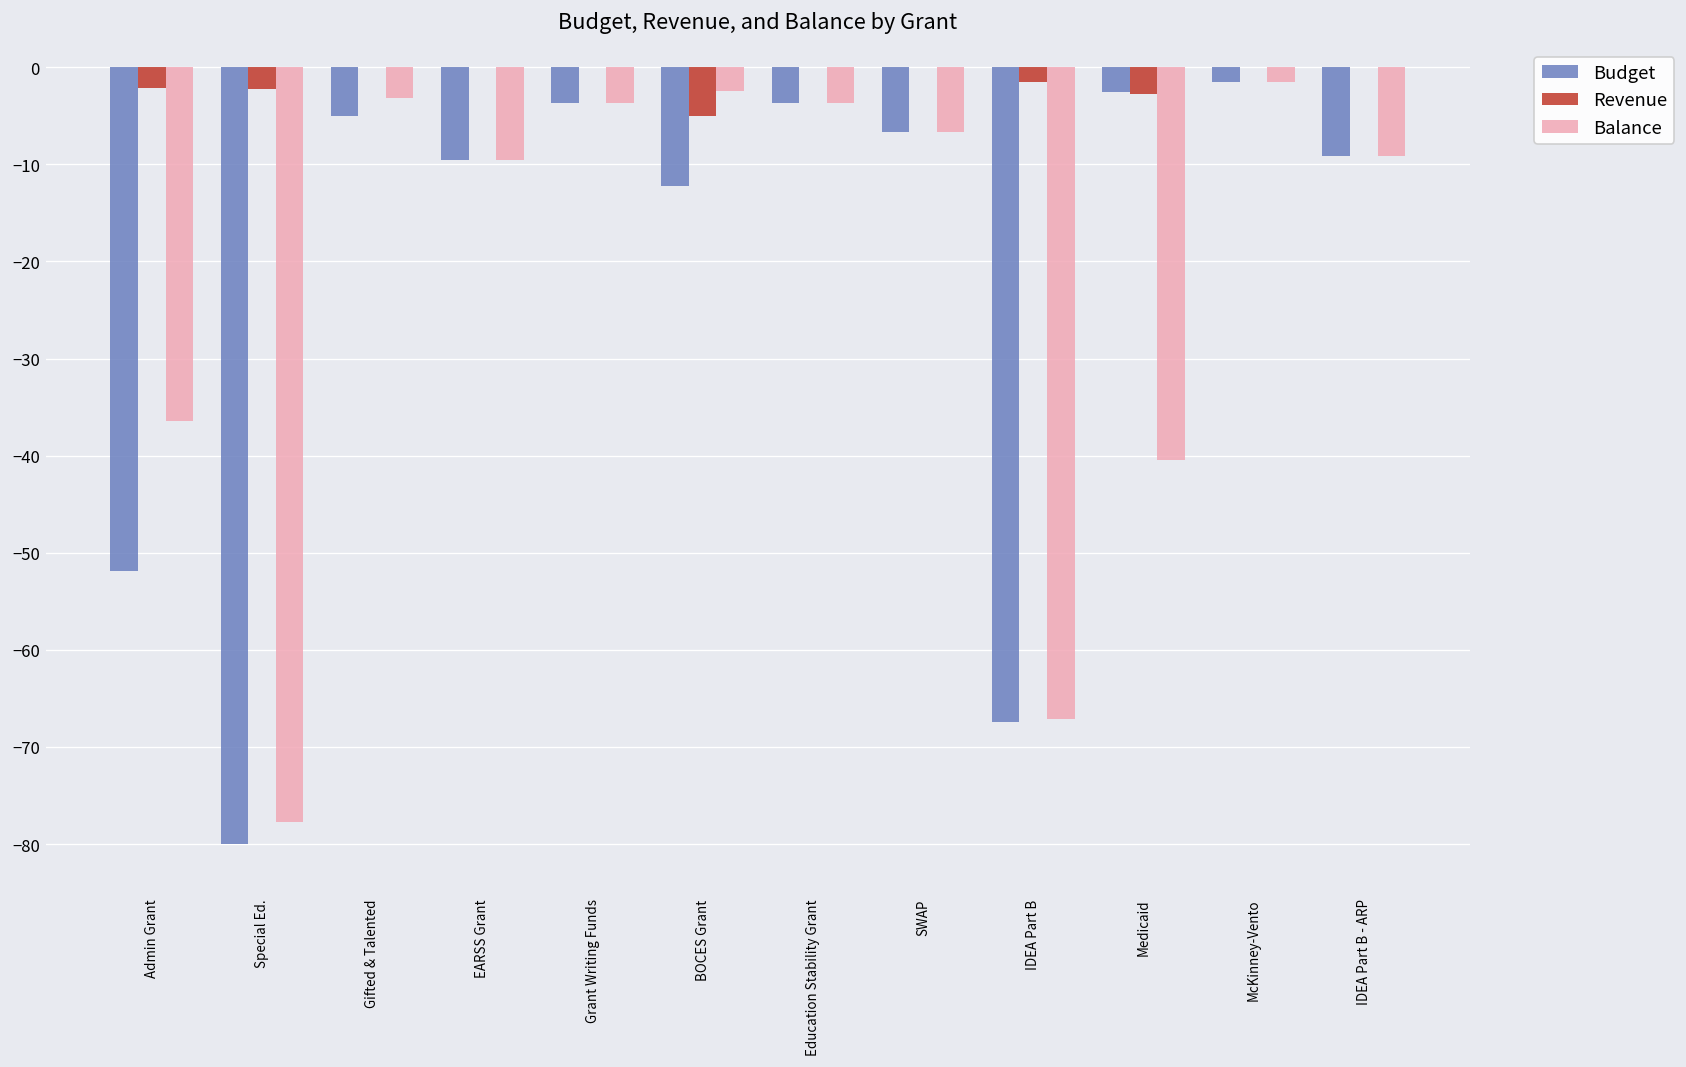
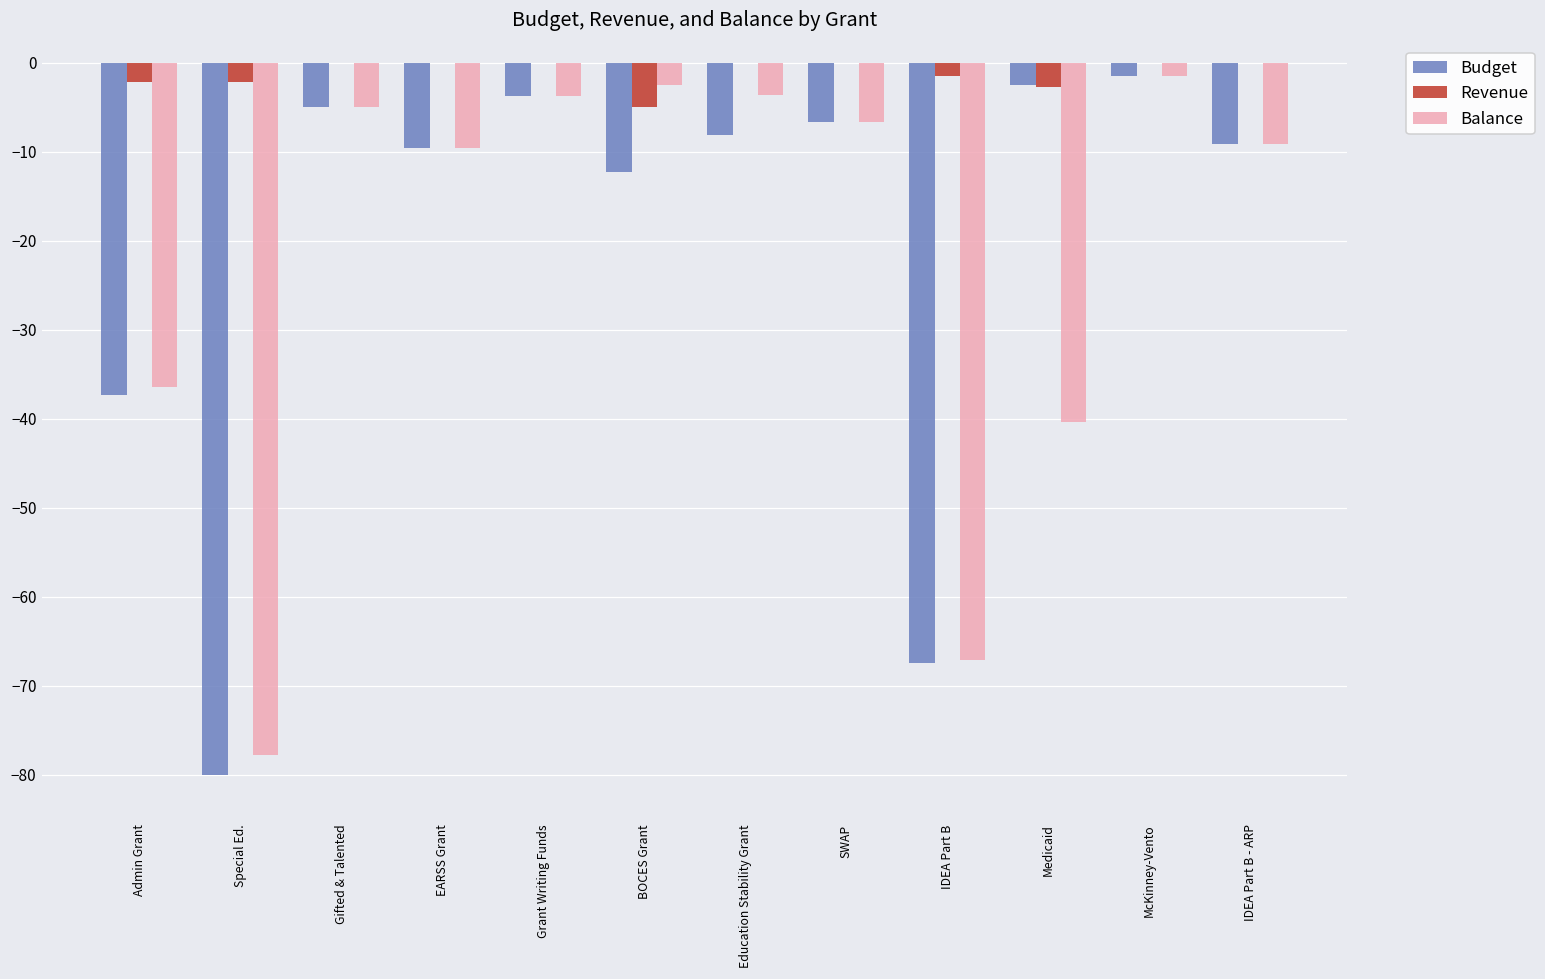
Budget, Admin Grant: -52 -> -37
Balance, Gifted & Talented: -3 -> -5
Budget, Education Stability Grant: -4 -> -8
